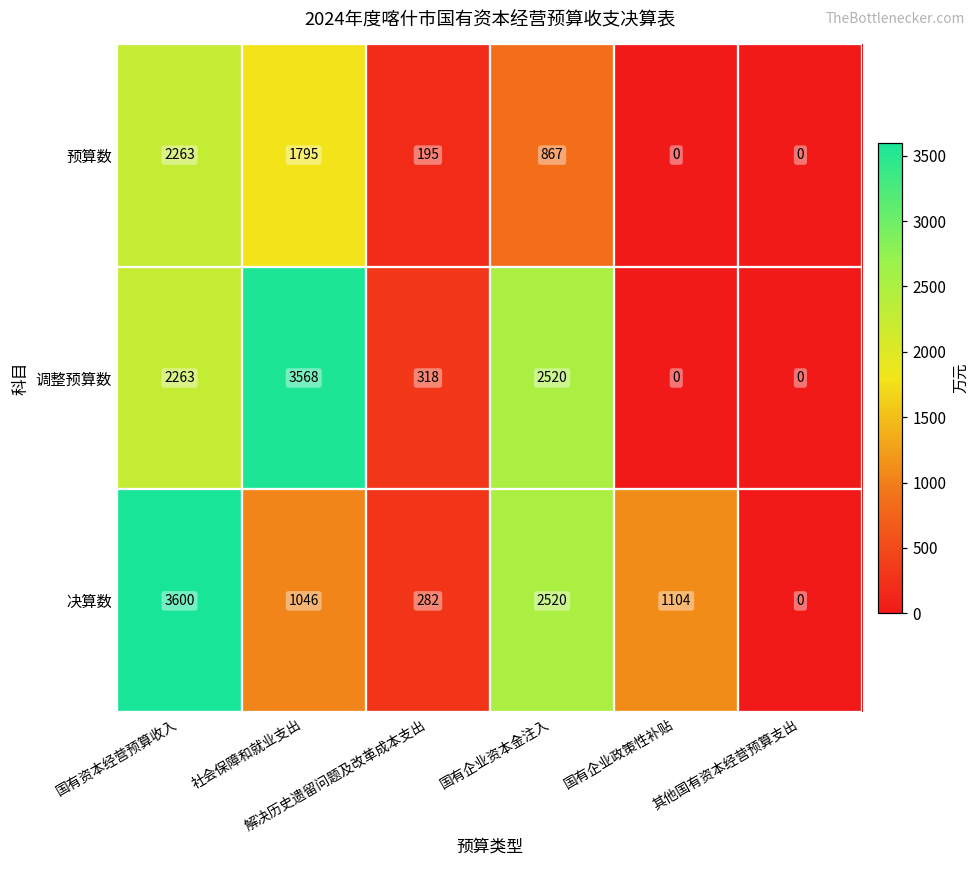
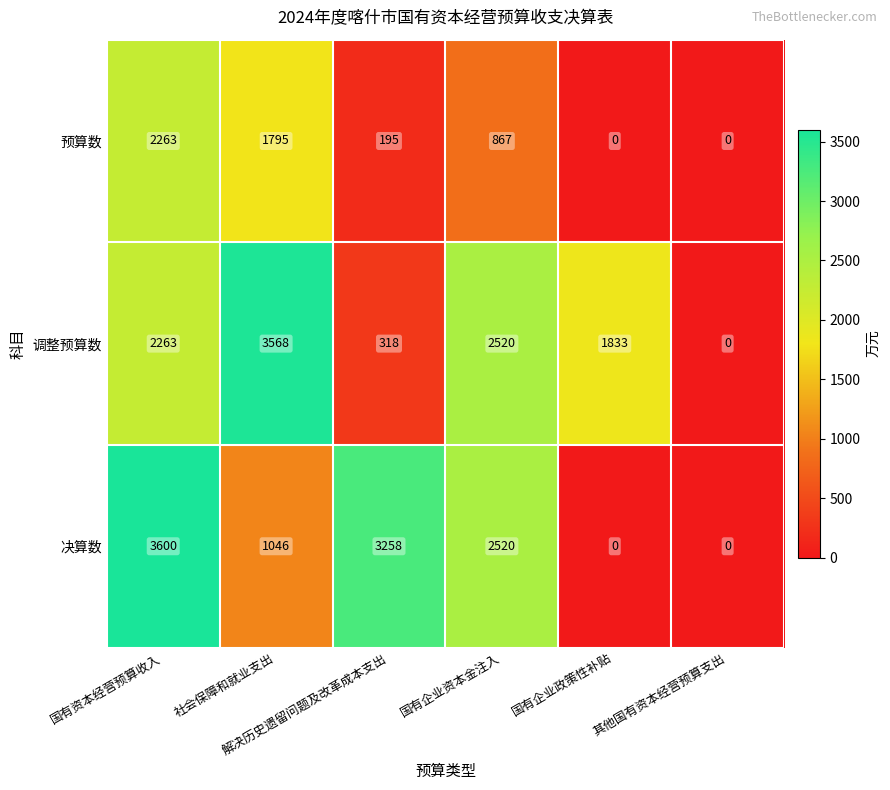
调整预算数, 国有企业政策性补贴: 0 -> 1833
决算数, 解决历史遗留问题及改革成本支出: 282 -> 3258
决算数, 国有企业政策性补贴: 1104 -> 0
